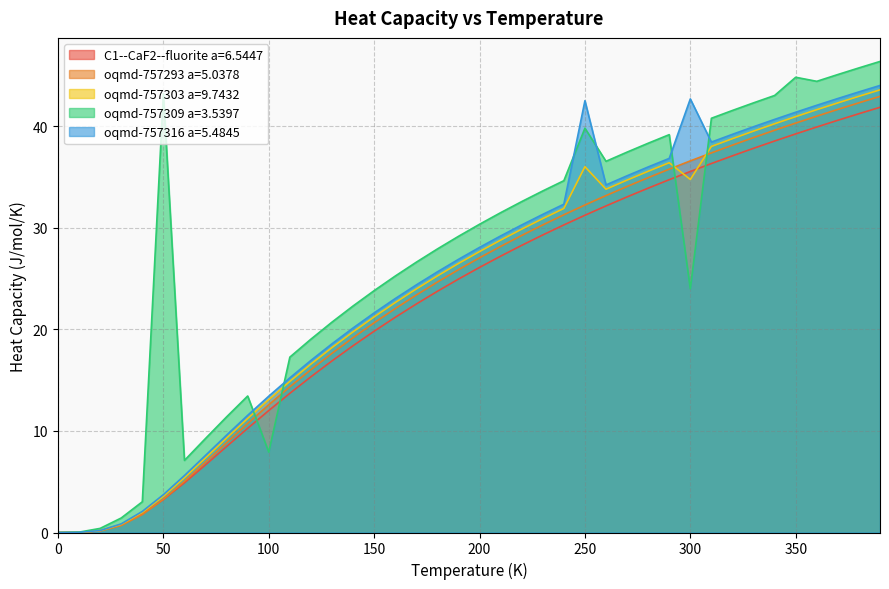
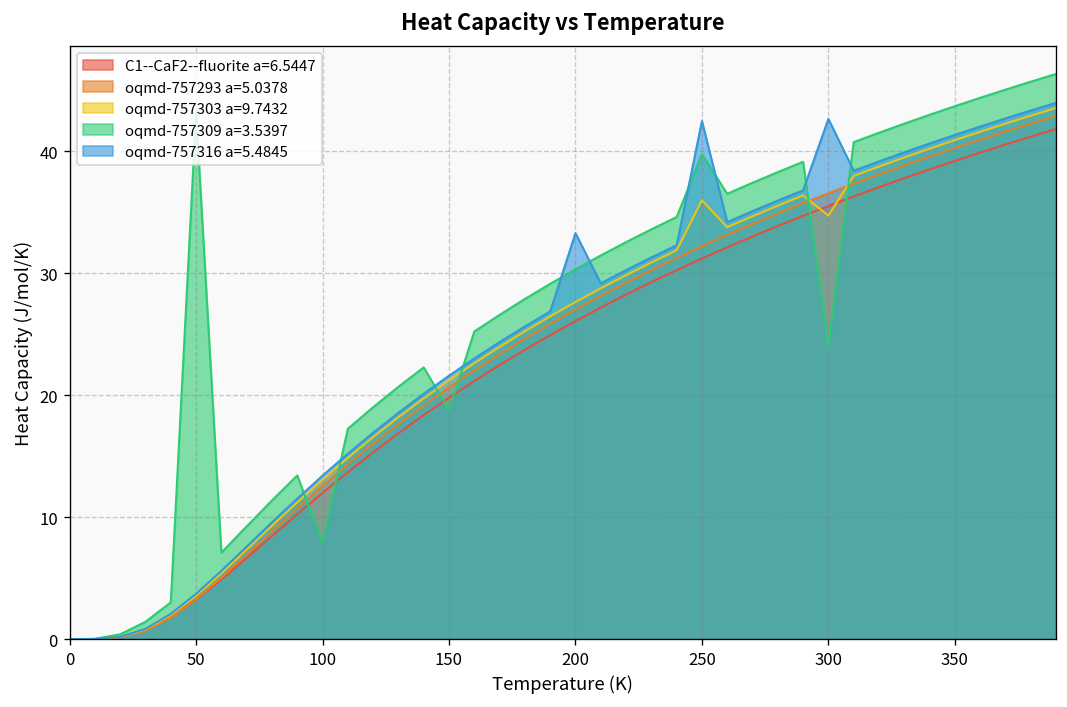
oqmd-757309 a=3.5397, 150: 23.8 -> 18.8
oqmd-757316 a=5.4845, 200: 28.1 -> 33.3
oqmd-757309 a=3.5397, 350: 44.8 -> 43.7
